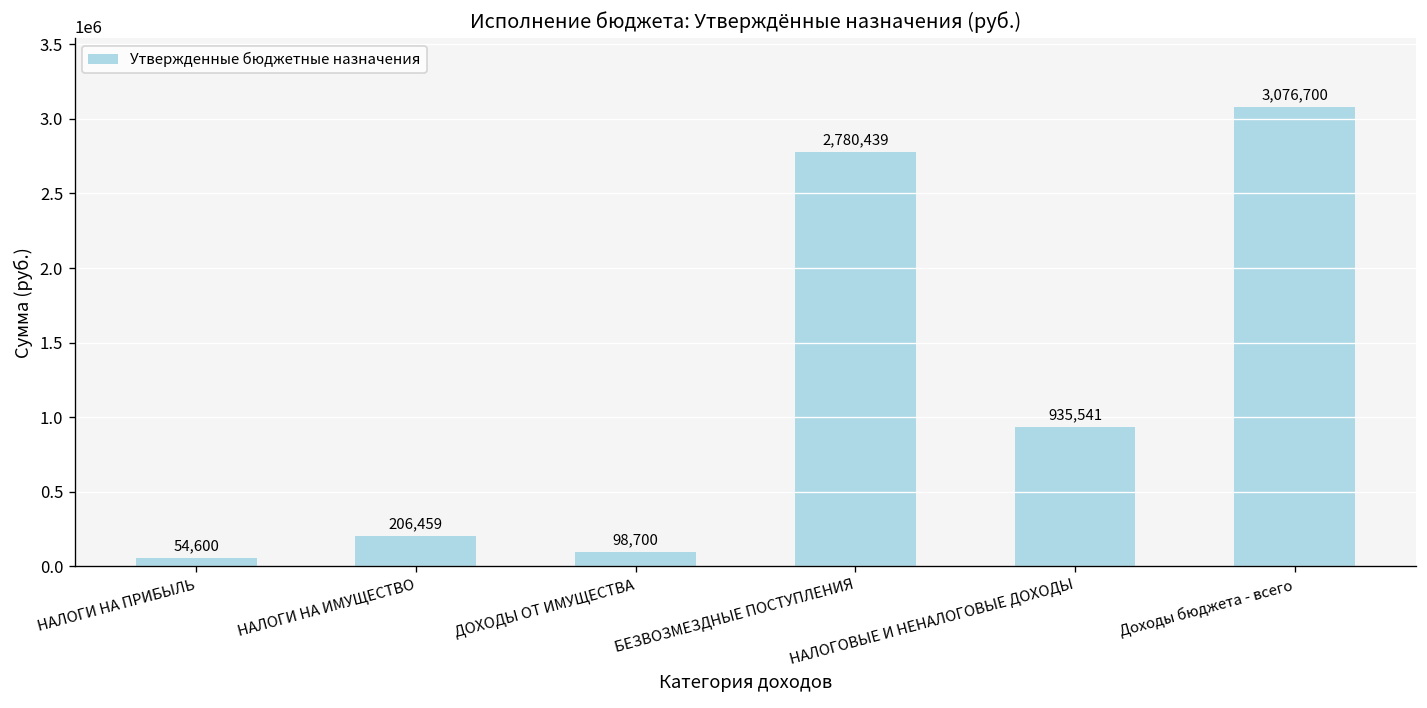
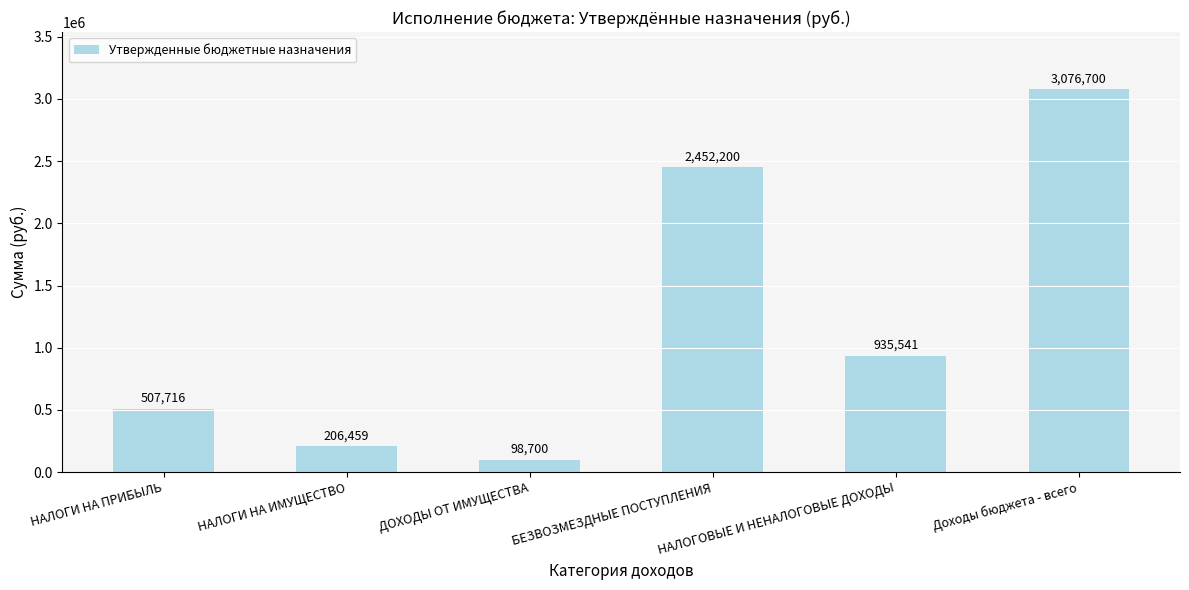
НАЛОГИ НА ПРИБЫЛЬ: 54,600 -> 507,716
БЕЗВОЗМЕЗДНЫЕ ПОСТУПЛЕНИЯ: 2,780,439 -> 2,452,200
